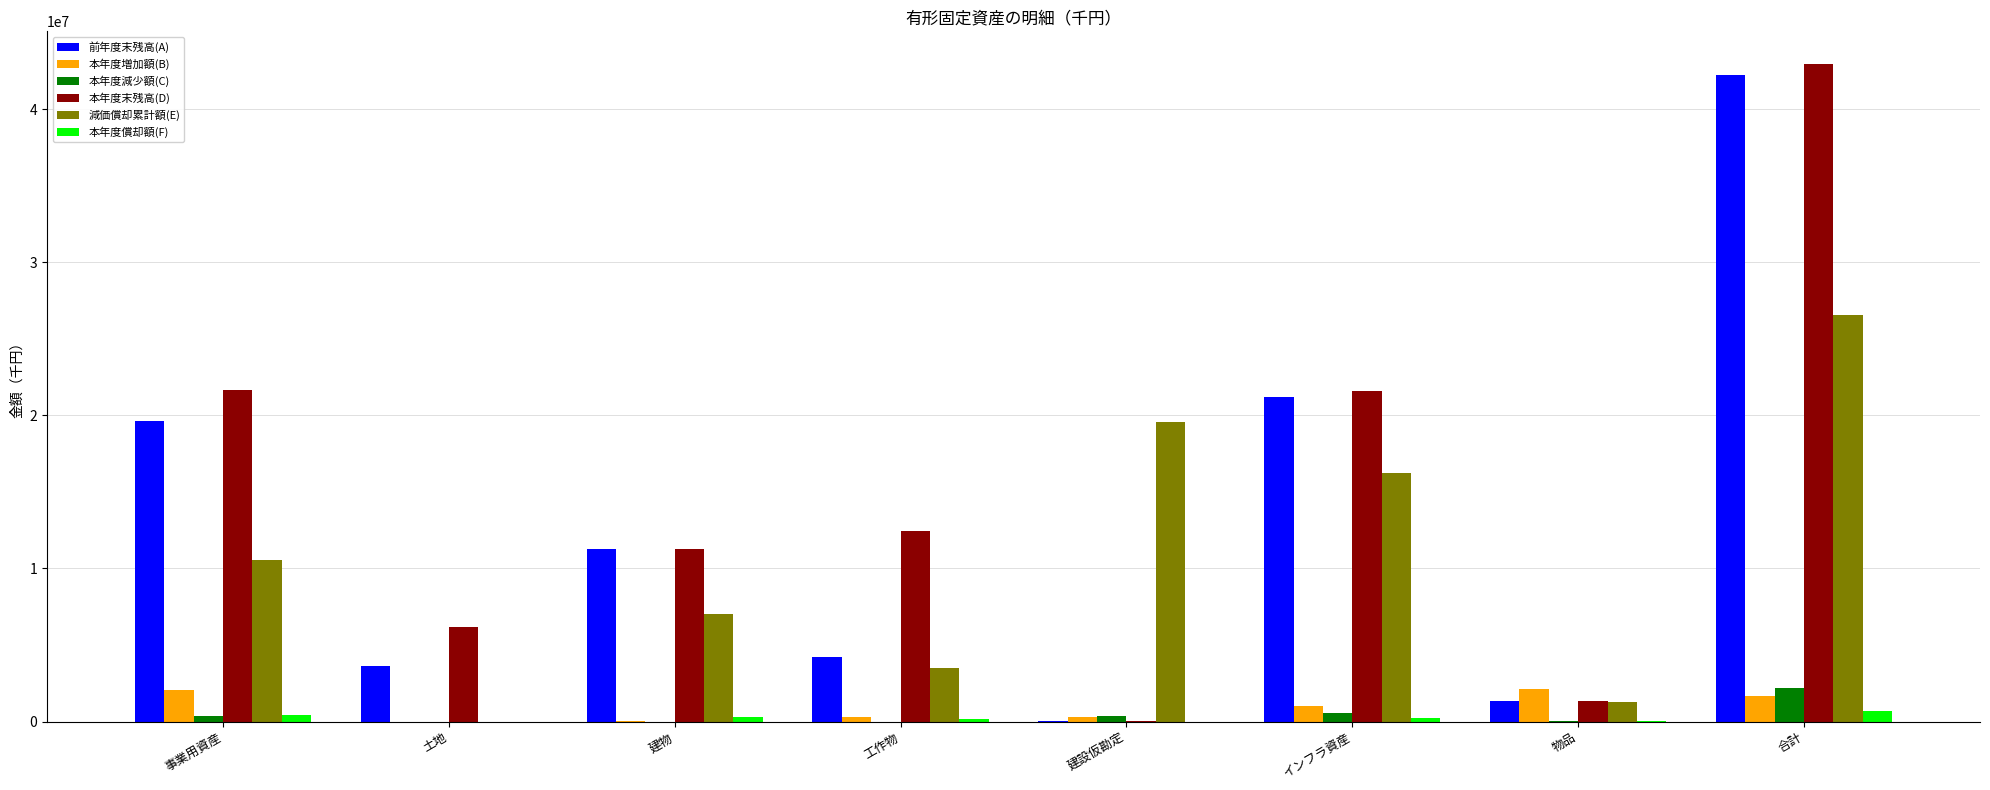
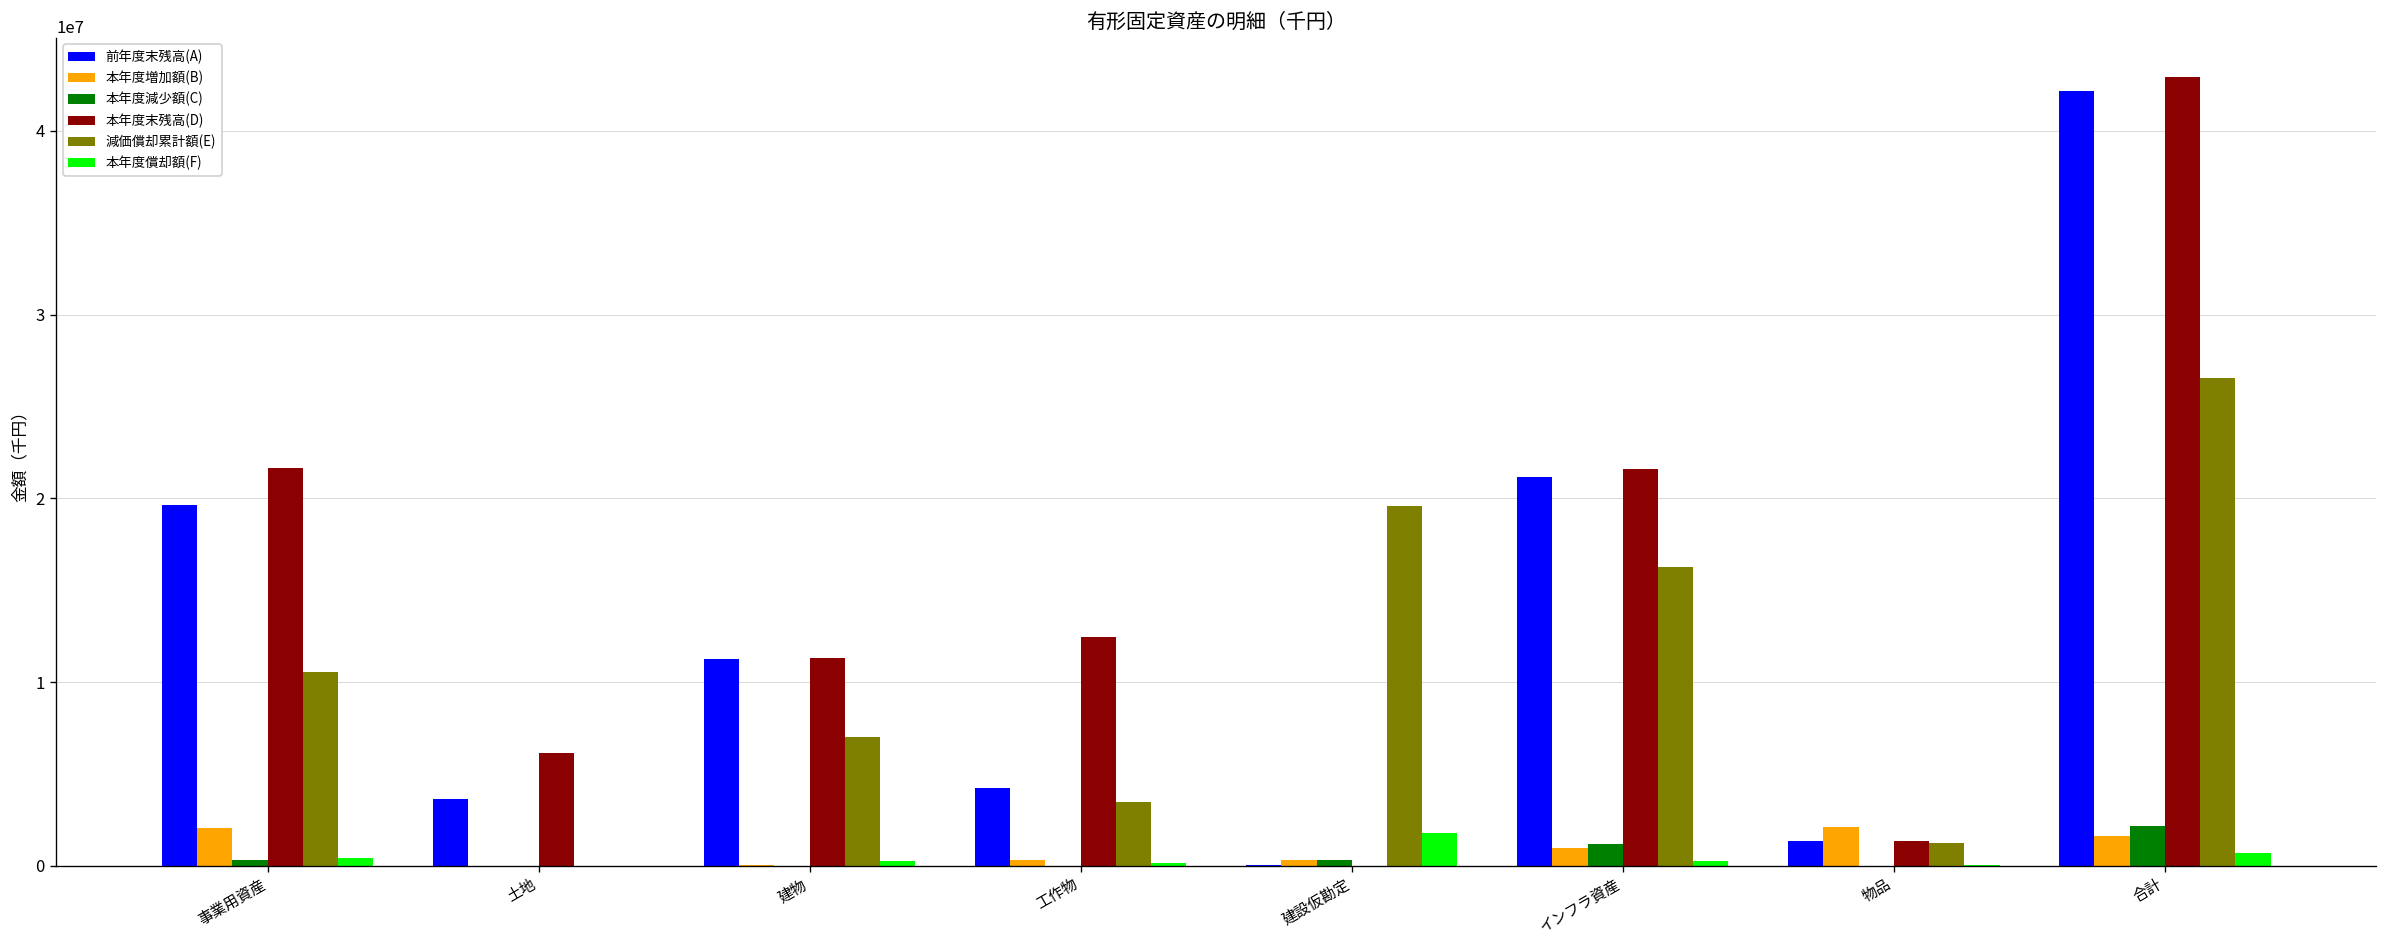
本年度償却額(F), 建設仮勘定: 0 -> 1800000
本年度減少額(C), インフラ資産: 600000 -> 1200000
